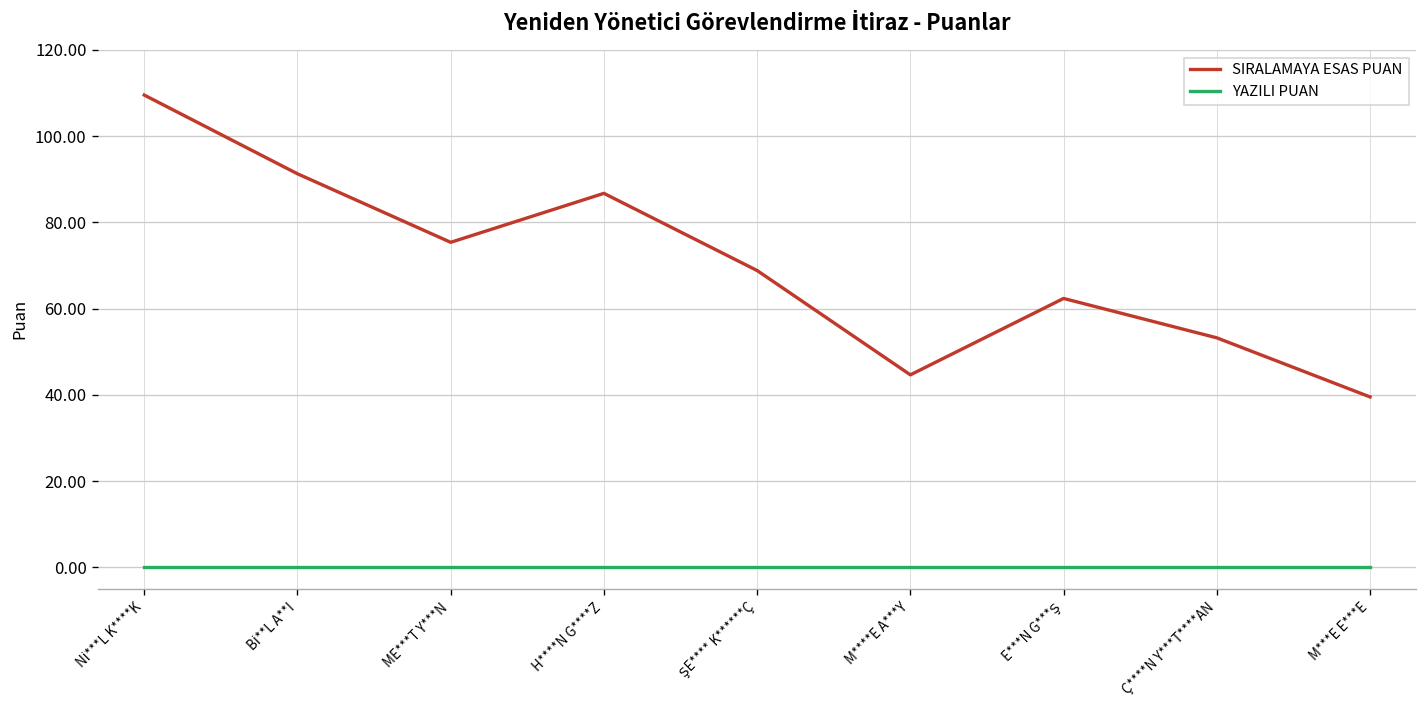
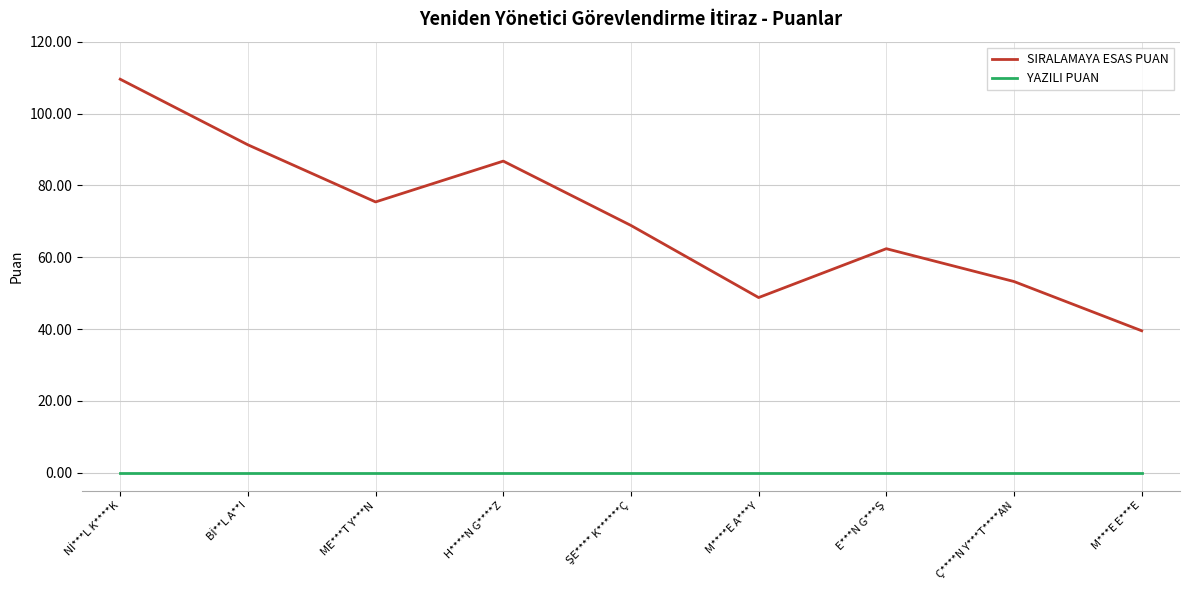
SIRALAMAYA ESAS PUAN, M****E A***Y: 45 -> 49
